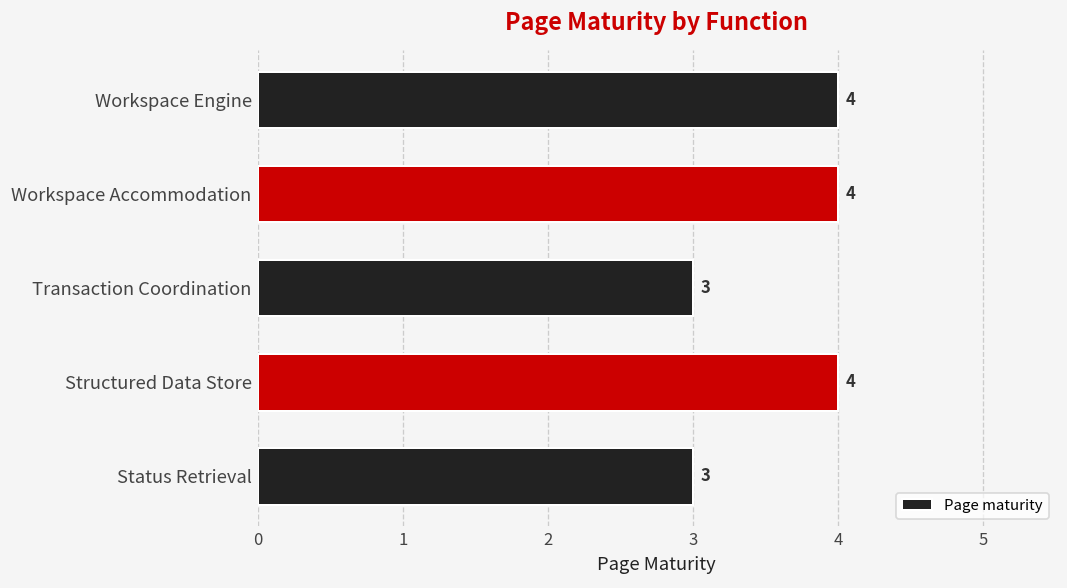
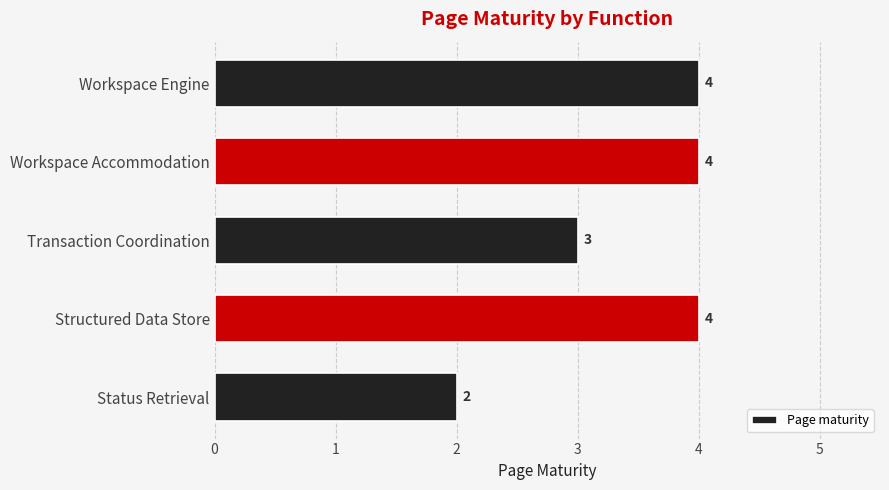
Status Retrieval: 3 -> 2
